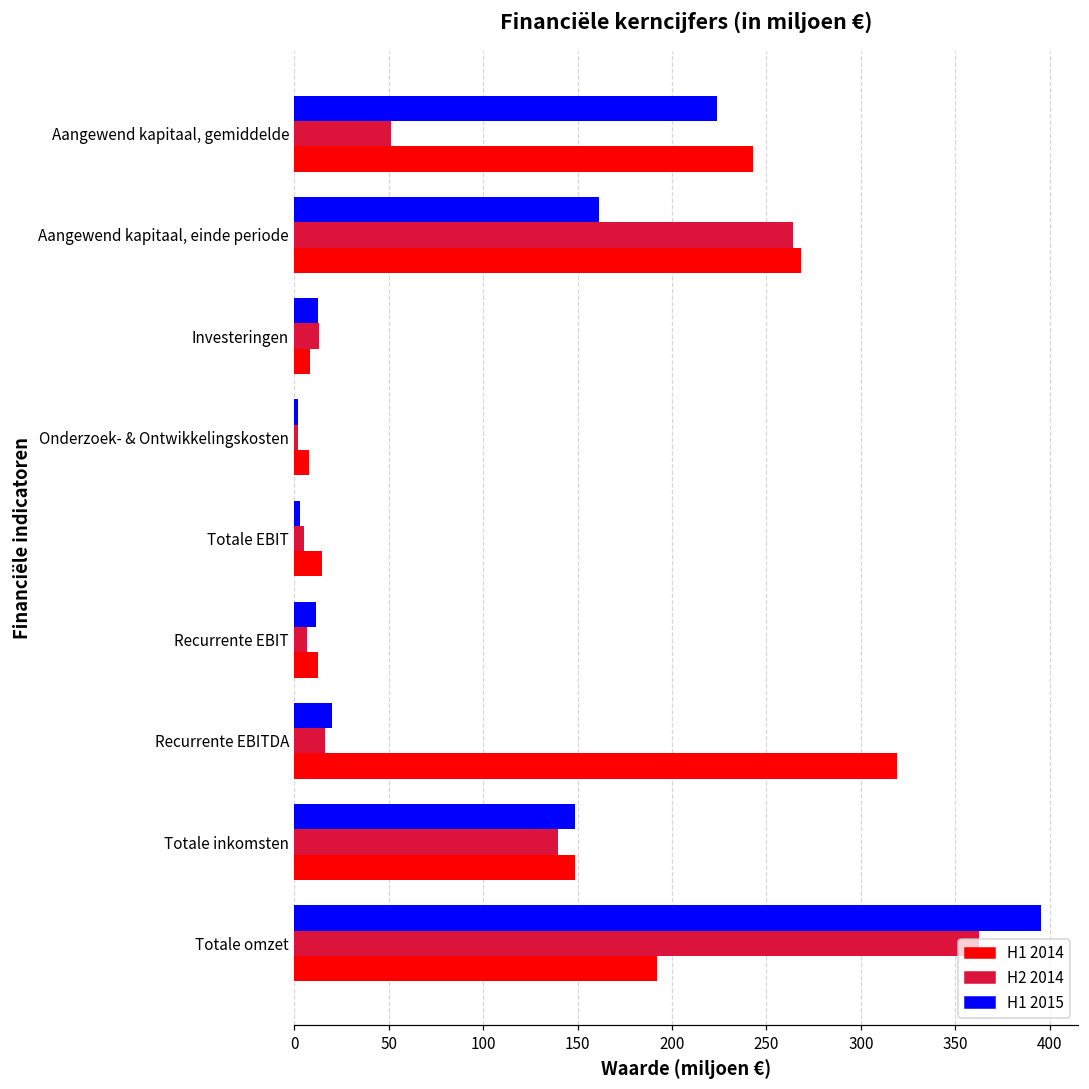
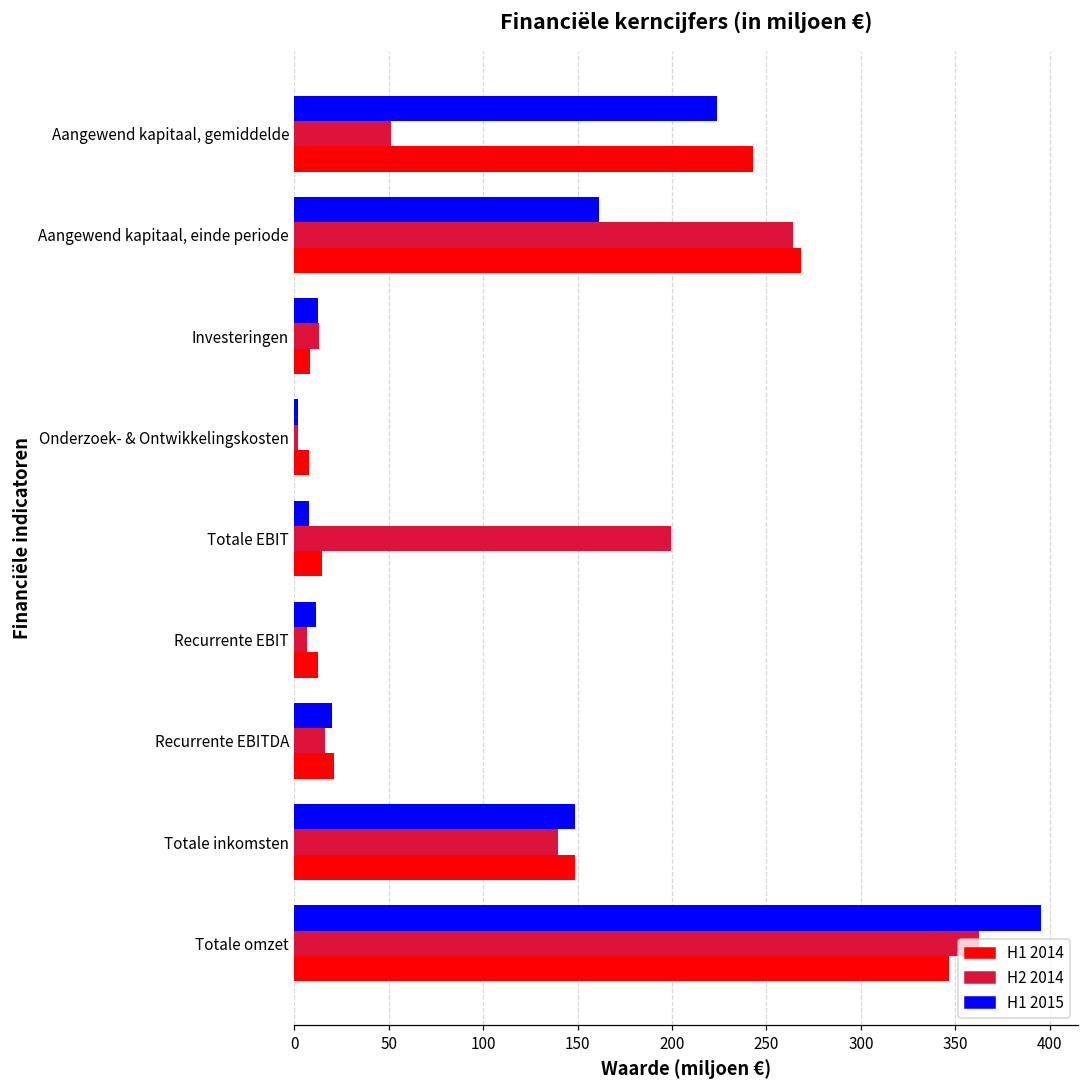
H1 2015, Totale EBIT: 3 -> 8
H2 2014, Totale EBIT: 5 -> 200
H1 2014, Recurrente EBITDA: 319 -> 21
H1 2014, Totale omzet: 192 -> 347
